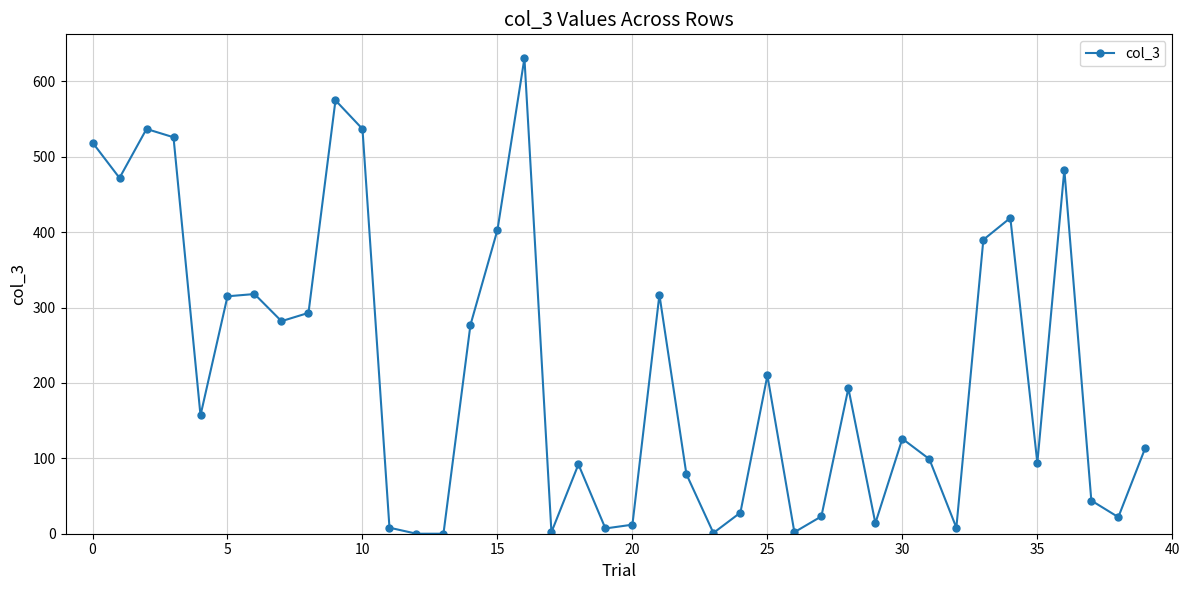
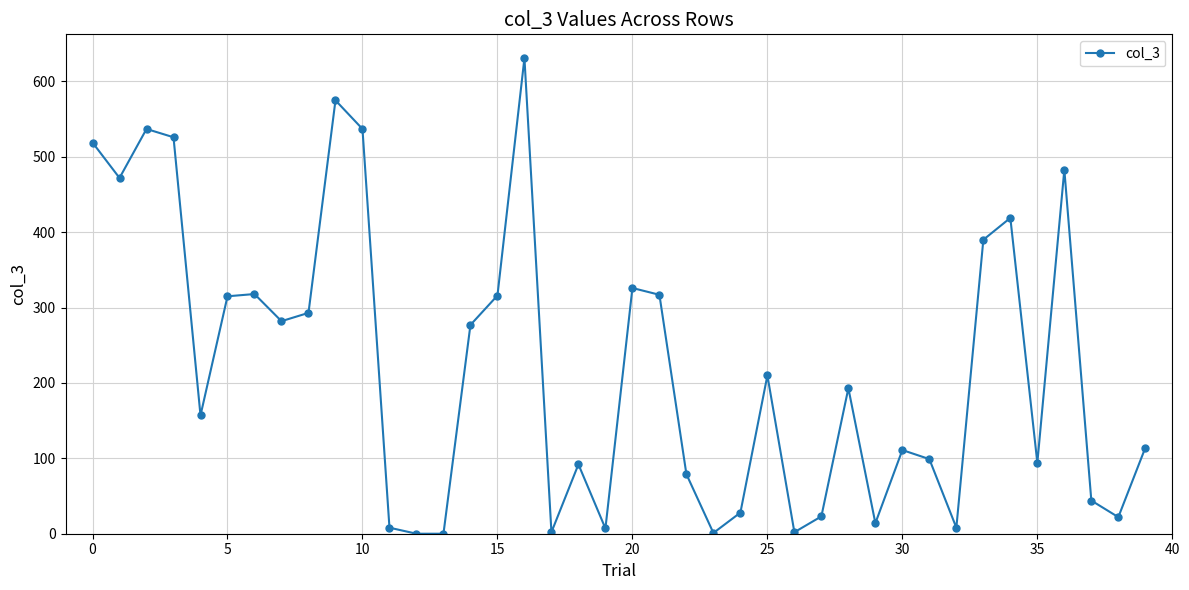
15: 400 -> 320
20: 10 -> 330
30: 130 -> 110
